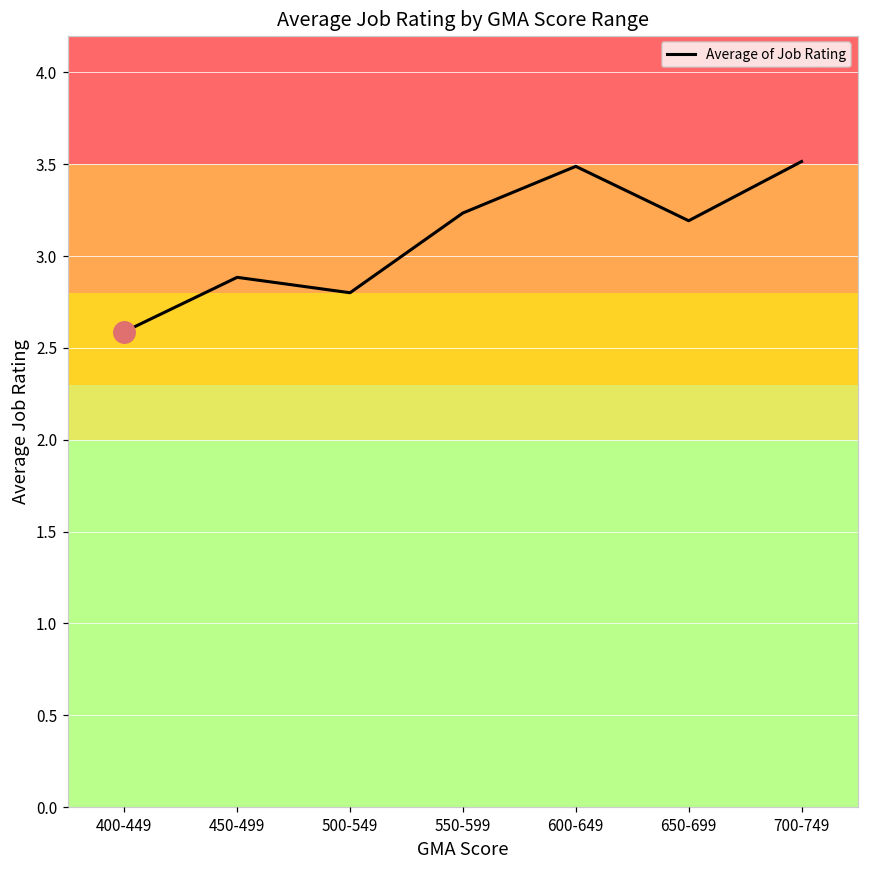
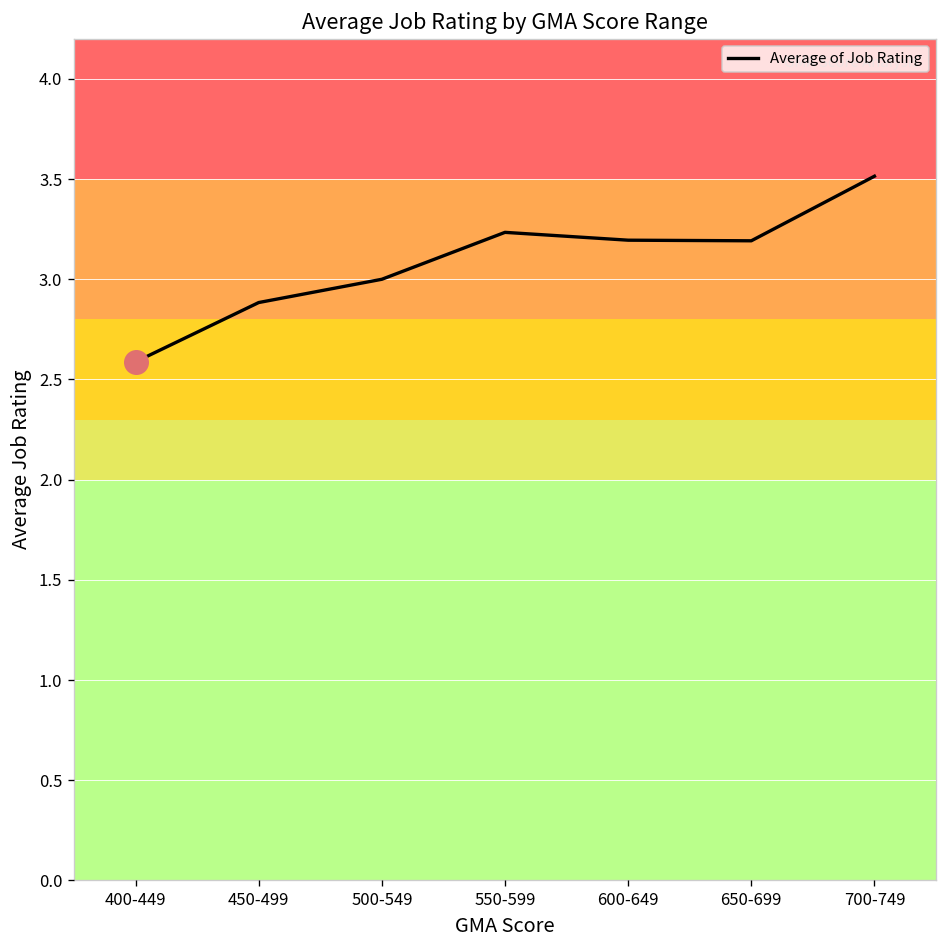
Average of Job Rating, 500-549: 2.8 -> 3.0
Average of Job Rating, 600-649: 3.49 -> 3.20
